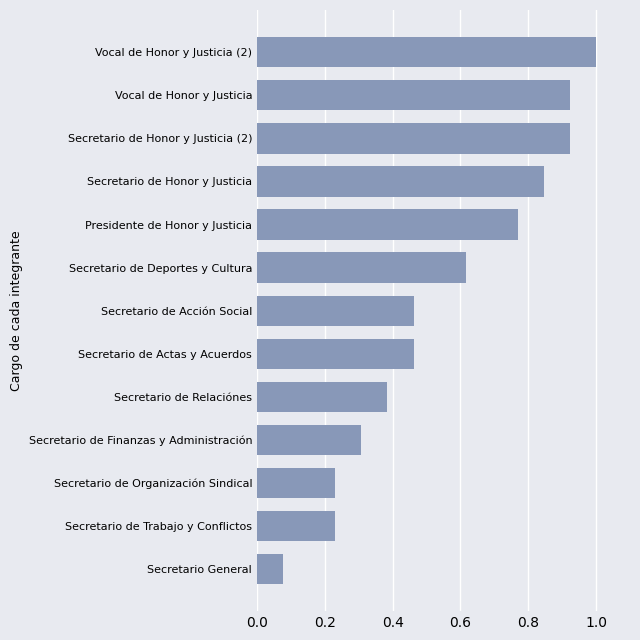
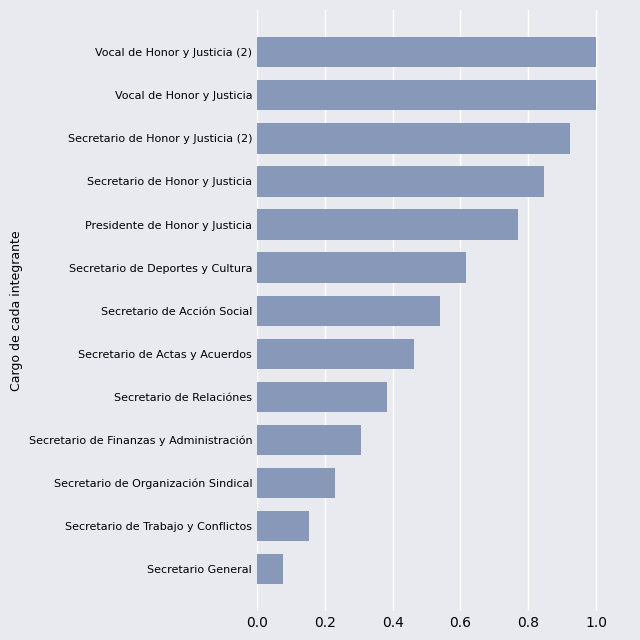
Vocal de Honor y Justicia: 0.92 -> 1.00
Secretario de Acción Social: 0.46 -> 0.54
Secretario de Trabajo y Conflictos: 0.23 -> 0.15
